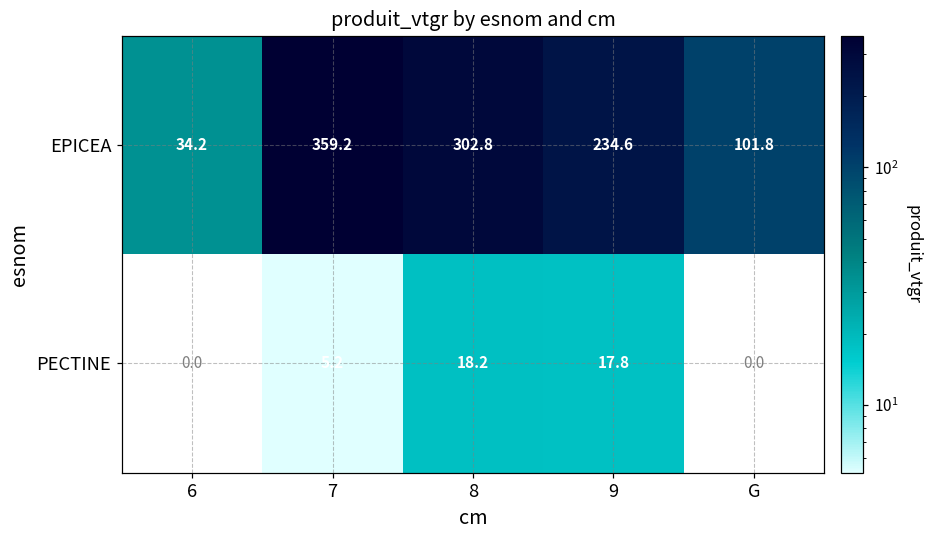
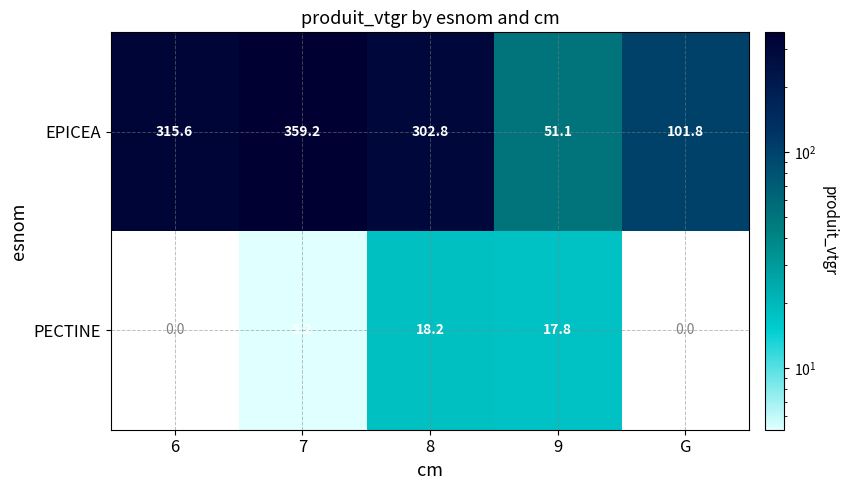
EPICEA, 6: 34.2 -> 315.6
EPICEA, 9: 234.6 -> 51.1
